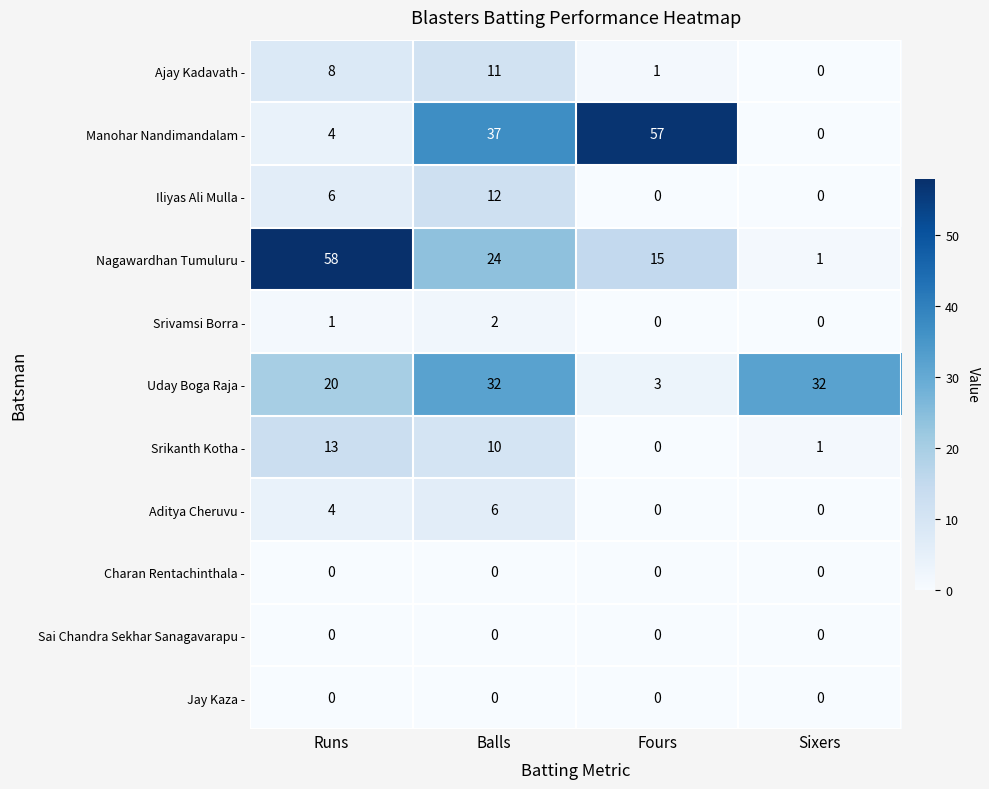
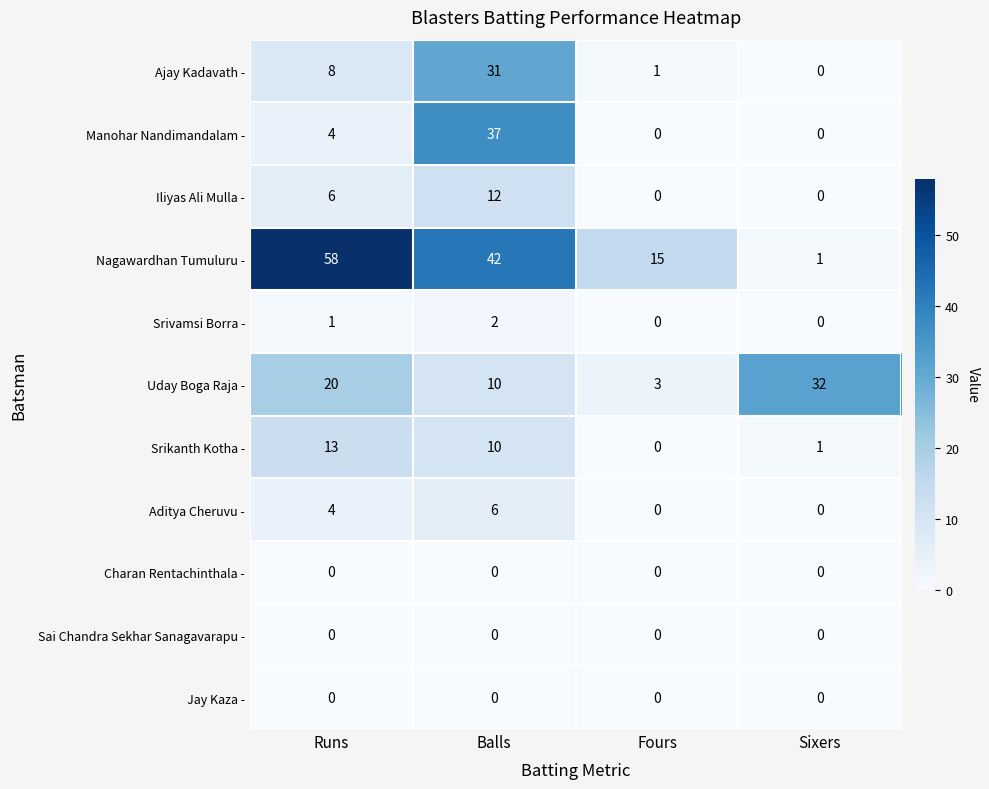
Ajay Kadavath -, Balls: 11 -> 31
Manohar Nandimandalam -, Fours: 57 -> 0
Nagawardhan Tumuluru -, Balls: 24 -> 42
Uday Boga Raja -, Balls: 32 -> 10
